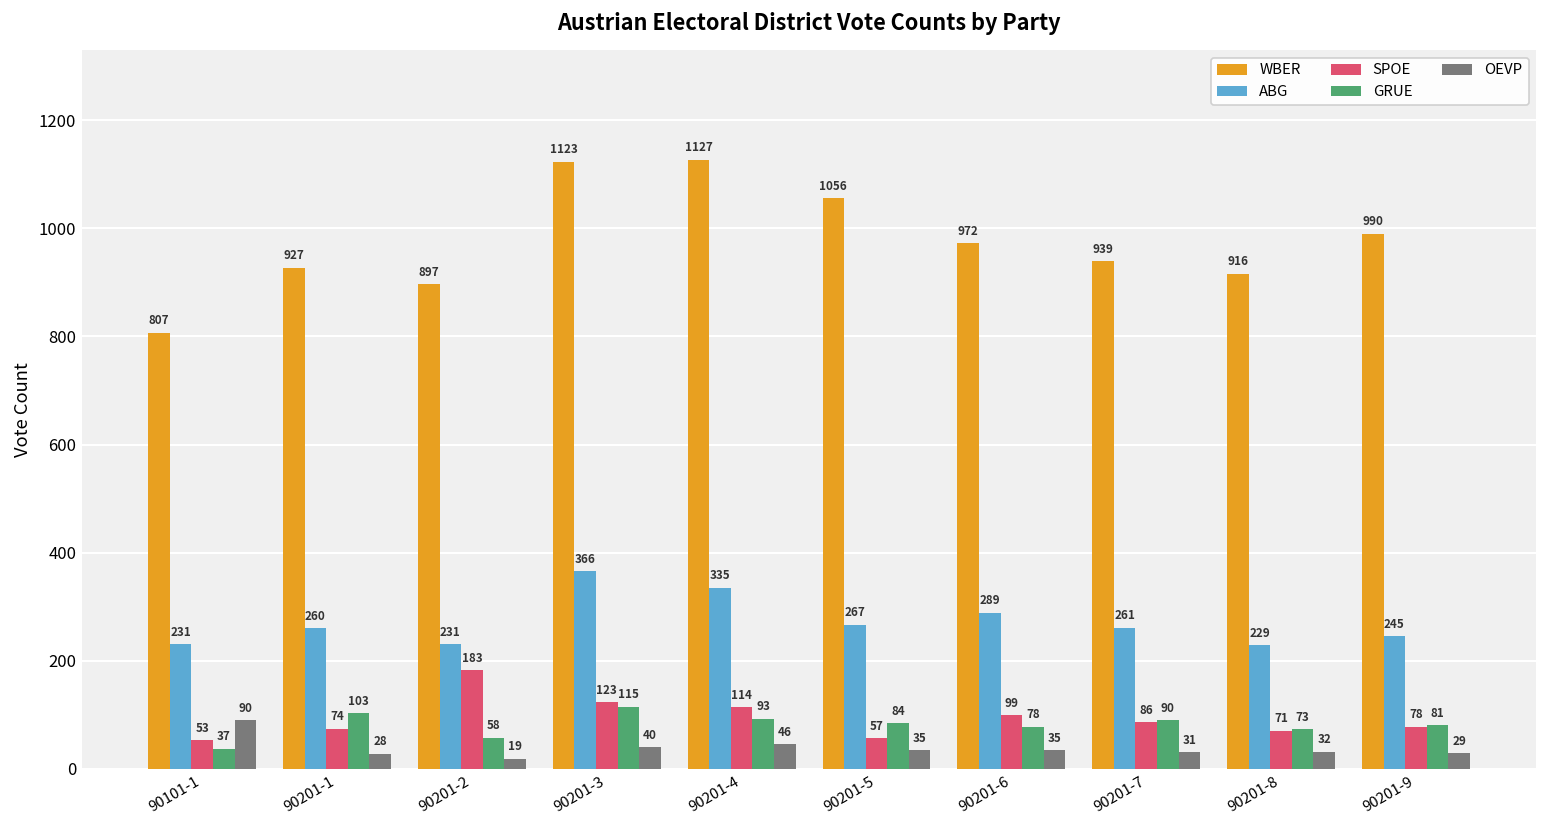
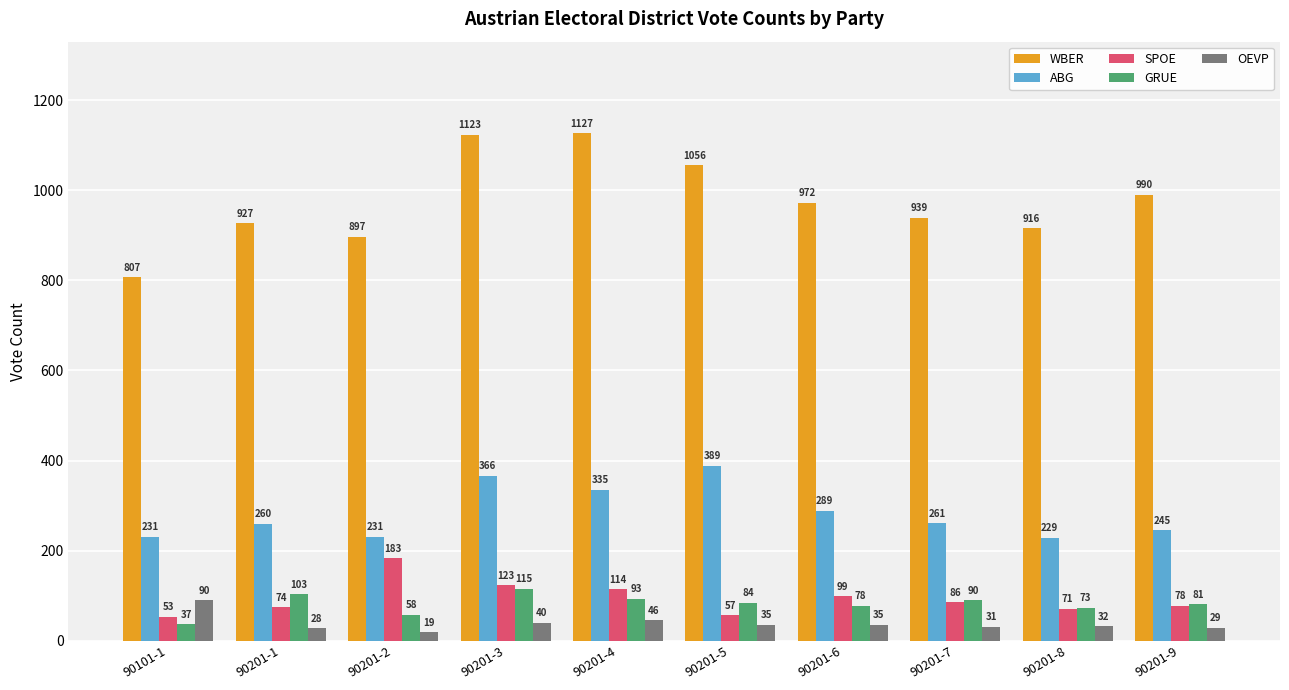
ABG, 90201-5: 267 -> 389
